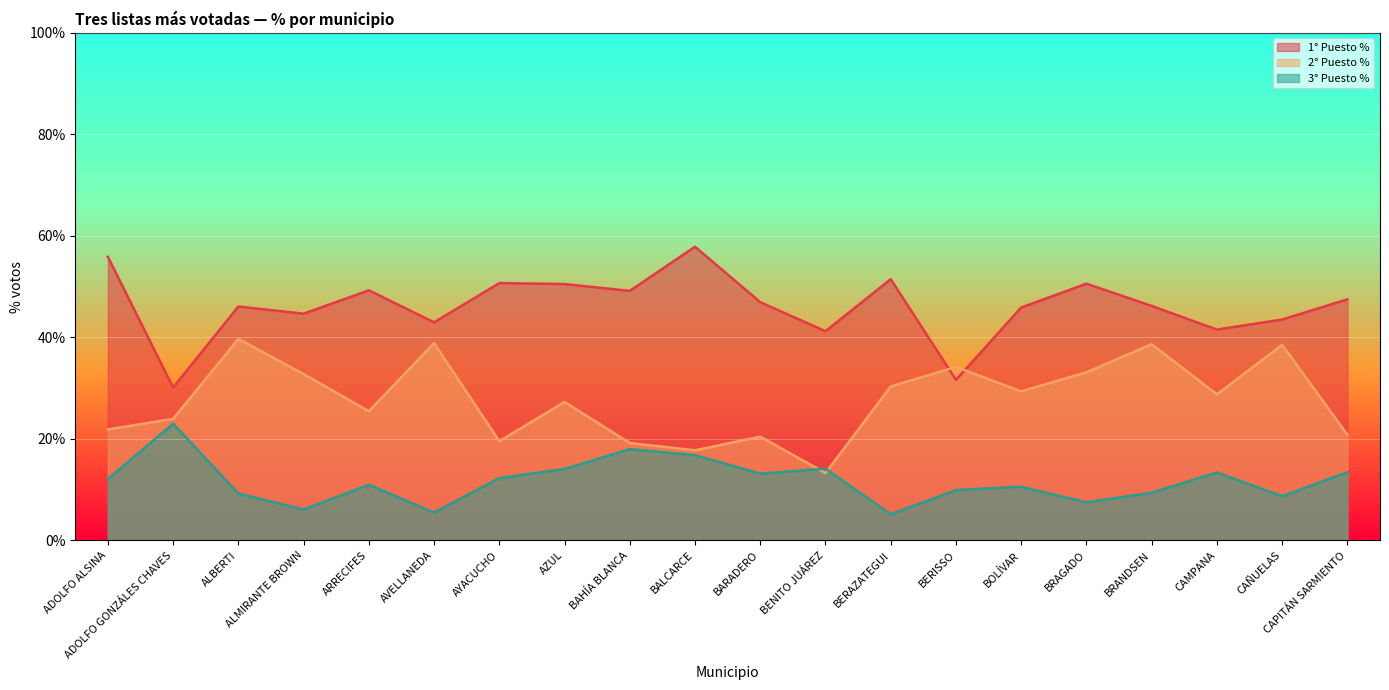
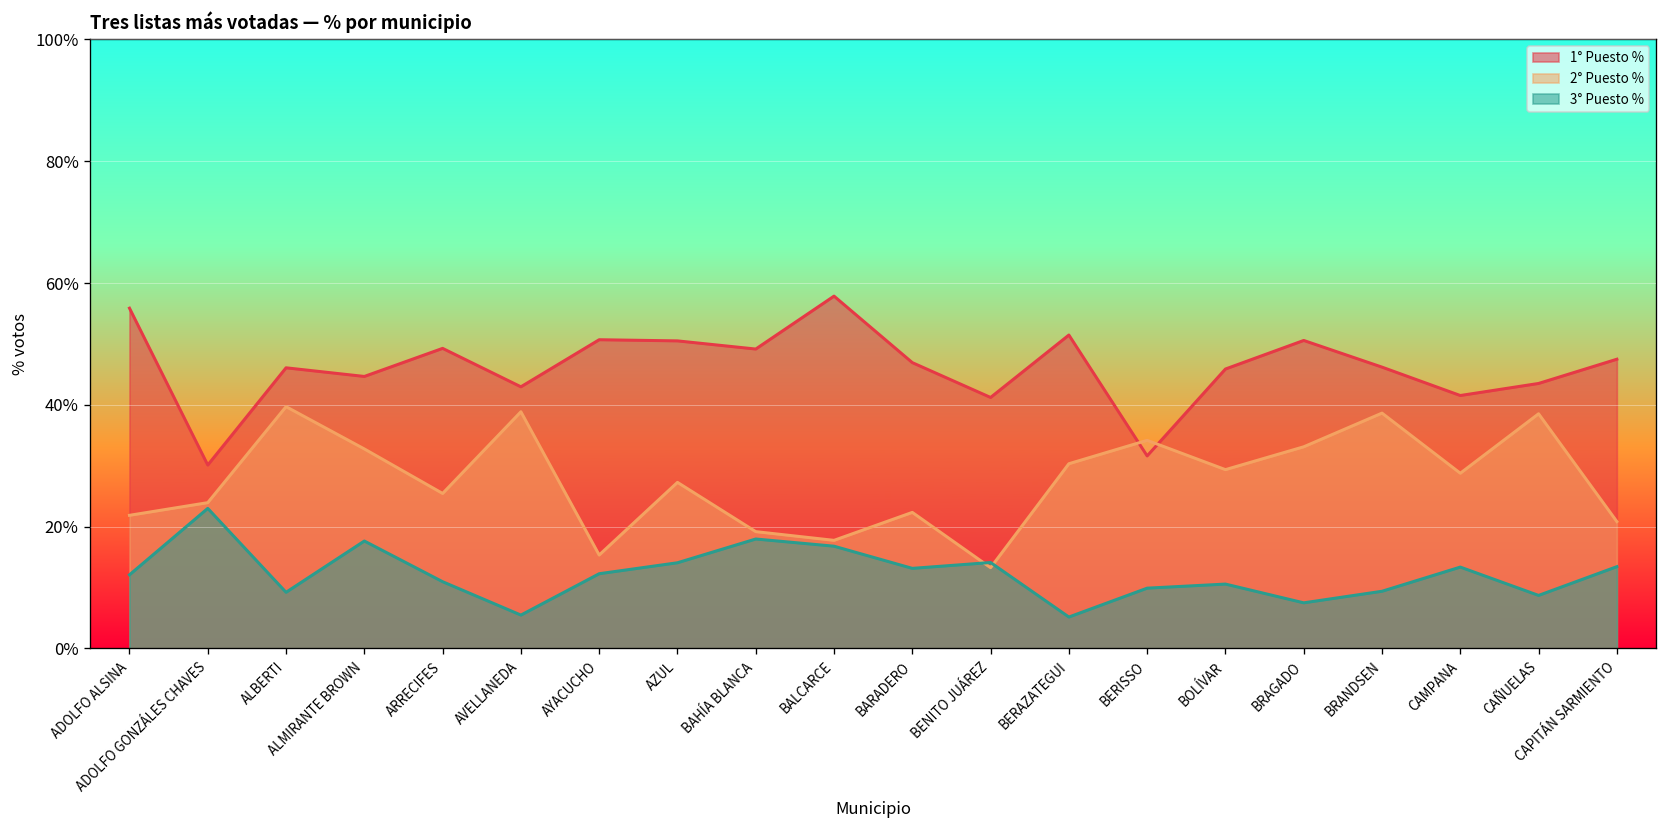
3° Puesto %, ALMIRANTE BROWN: 6% -> 18%
2° Puesto %, AYACUCHO: 20% -> 15%
2° Puesto %, BARADERO: 20% -> 22%
